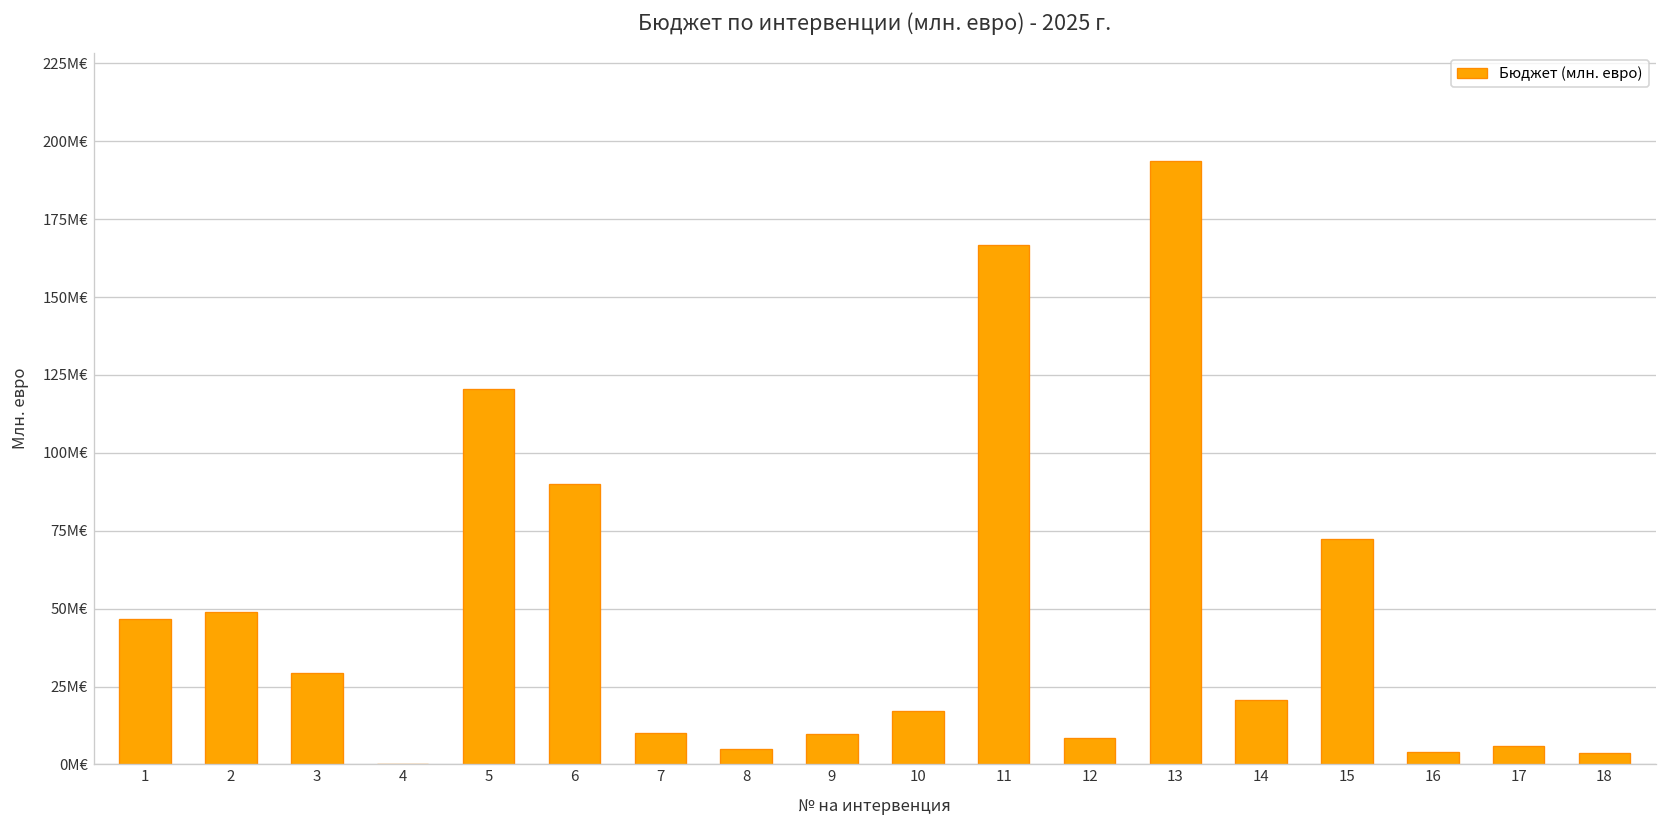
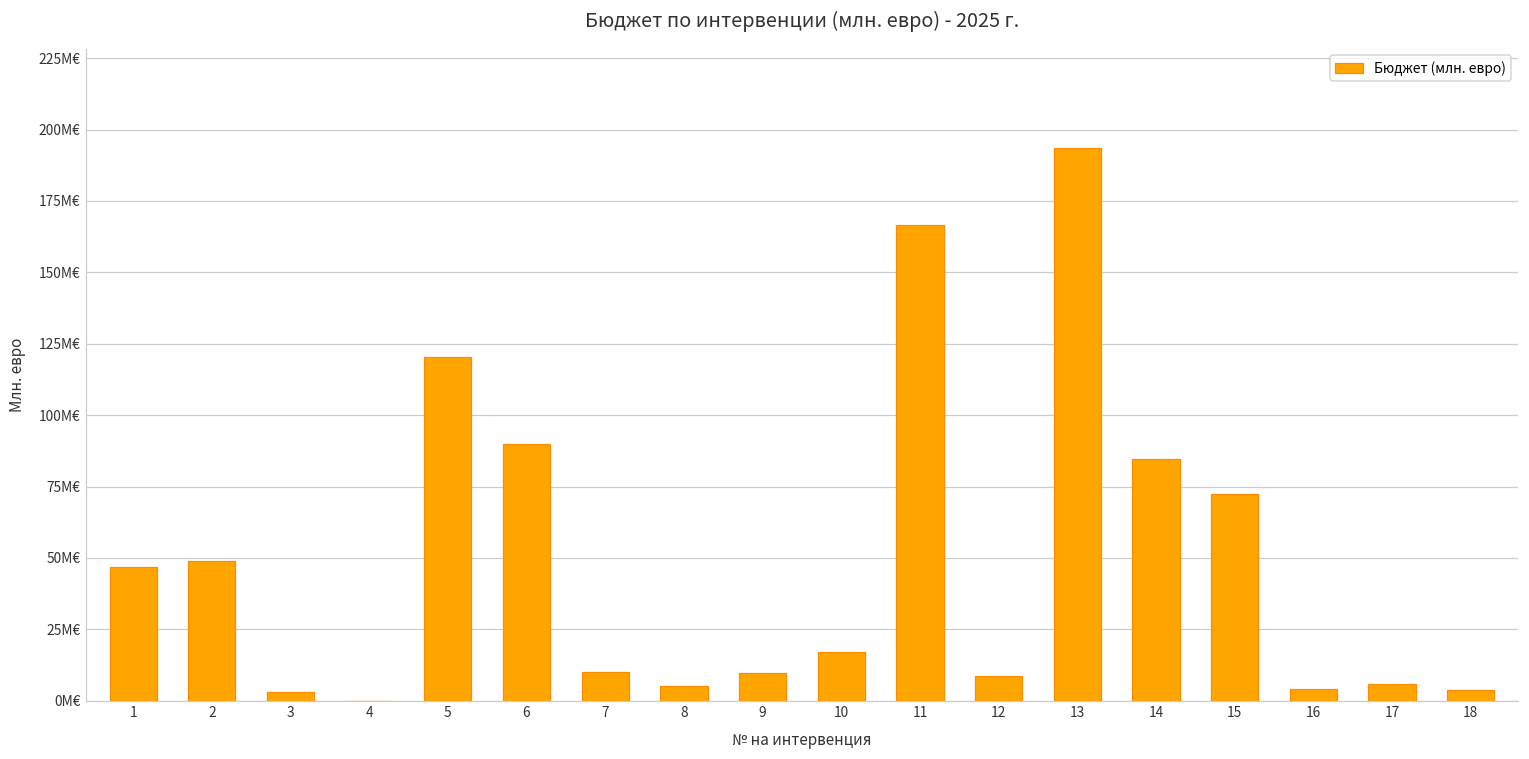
3: 29M€ -> 3M€
14: 21M€ -> 85M€
